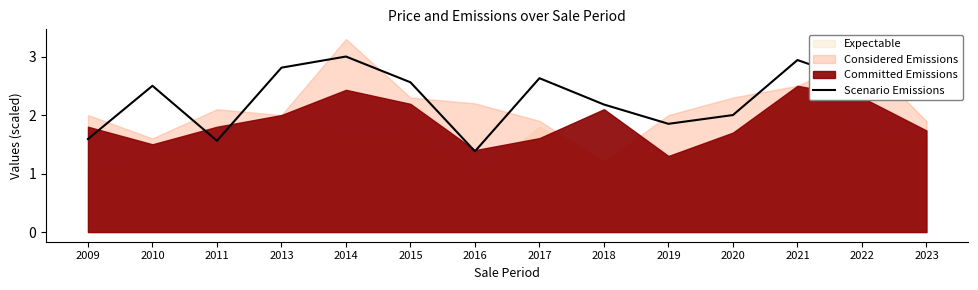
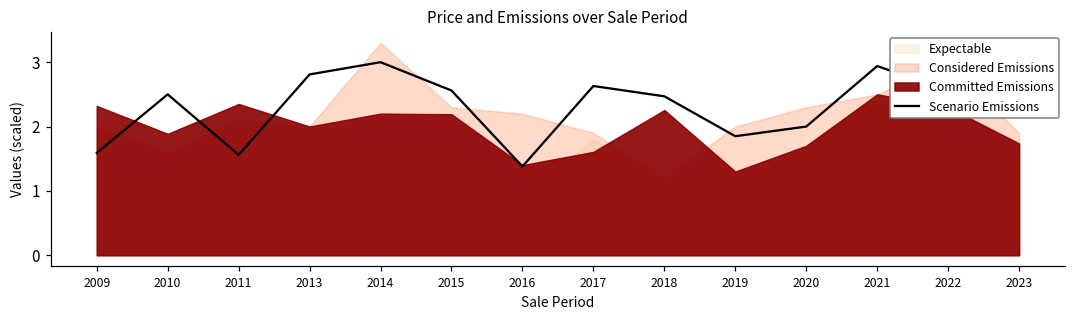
Committed Emissions, 2009: 1.8 -> 2.3
Committed Emissions, 2010: 1.5 -> 1.9
Committed Emissions, 2011: 1.8 -> 2.4
Committed Emissions, 2014: 2.4 -> 2.2
Scenario Emissions, 2018: 2.2 -> 2.5
Committed Emissions, 2018: 2.1 -> 2.3
